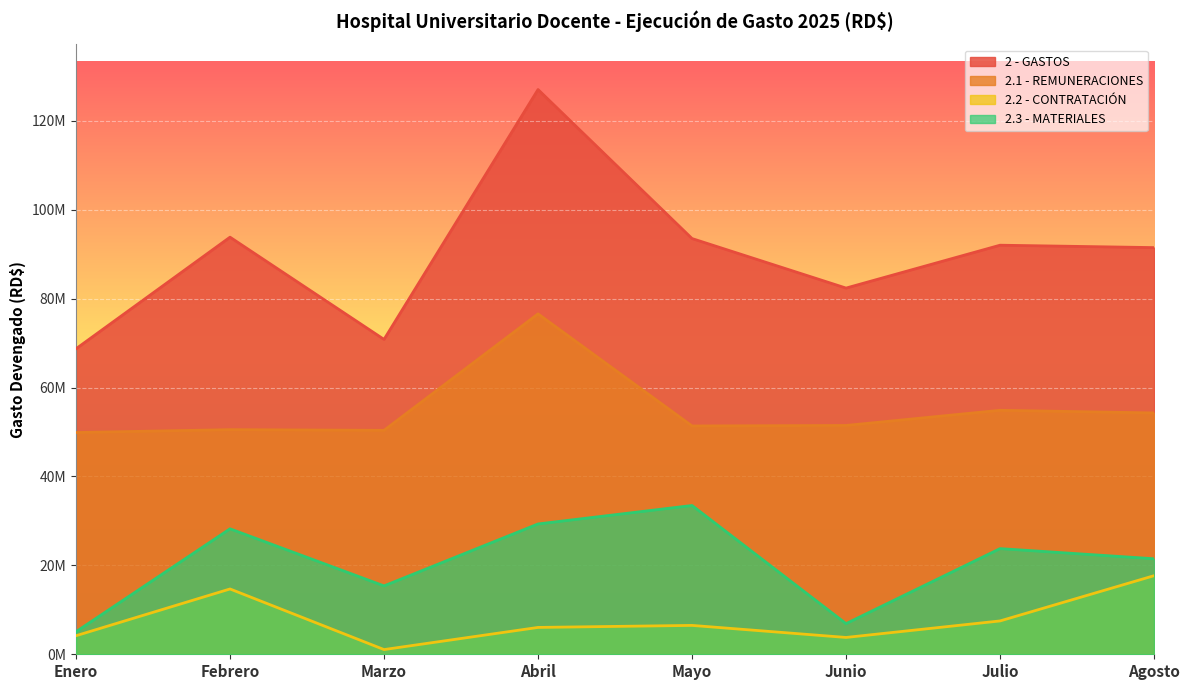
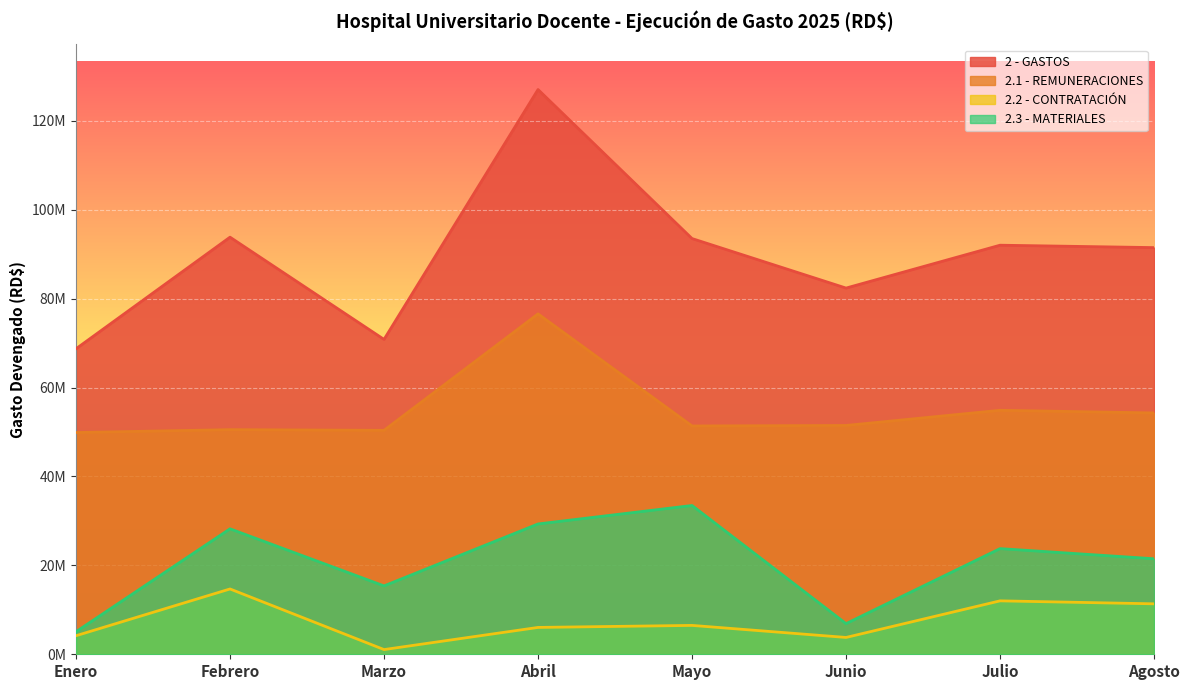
2.2 - CONTRATACIÓN, Julio: 8000000 -> 12000000
2.2 - CONTRATACIÓN, Agosto: 18000000 -> 11000000
